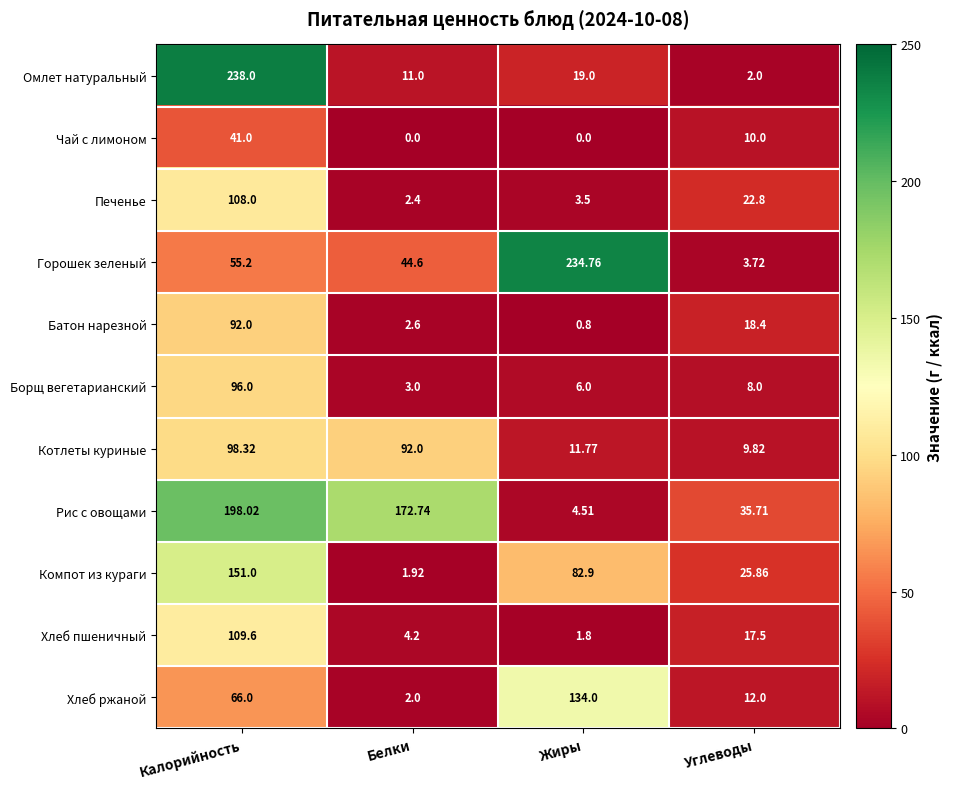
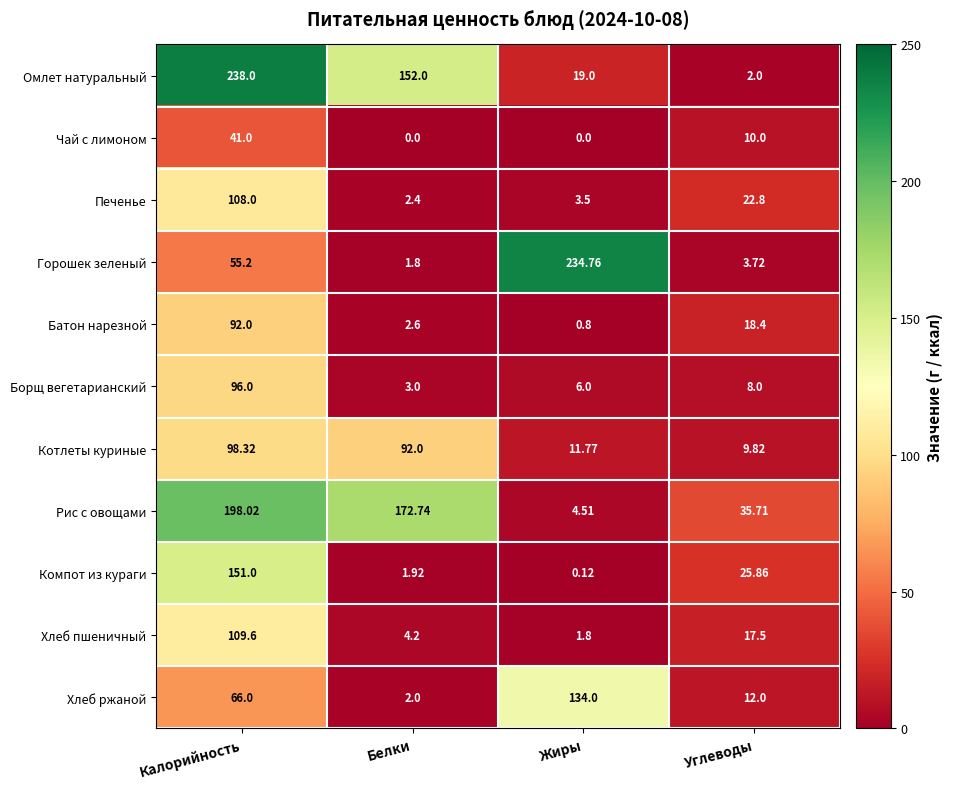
Омлет натуральный, Белки: 11.0 -> 152.0
Горошек зеленый, Белки: 44.6 -> 1.8
Компот из кураги, Жиры: 82.9 -> 0.12
